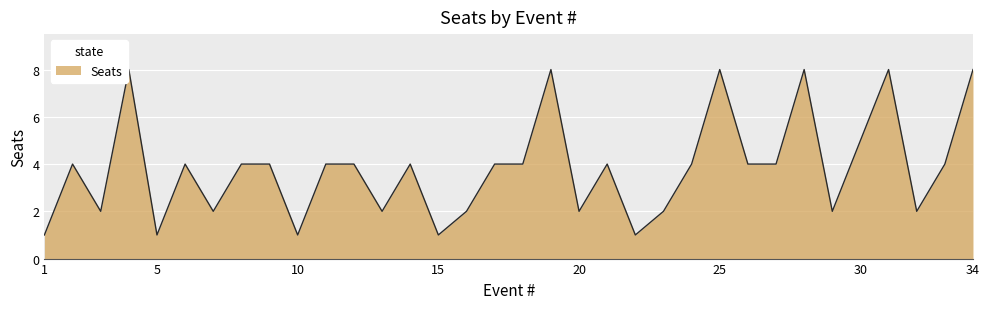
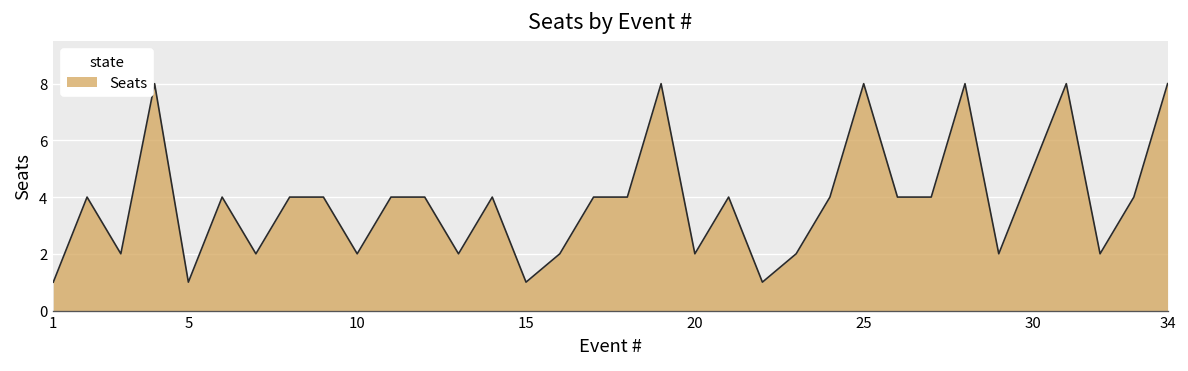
10: 1 -> 2
